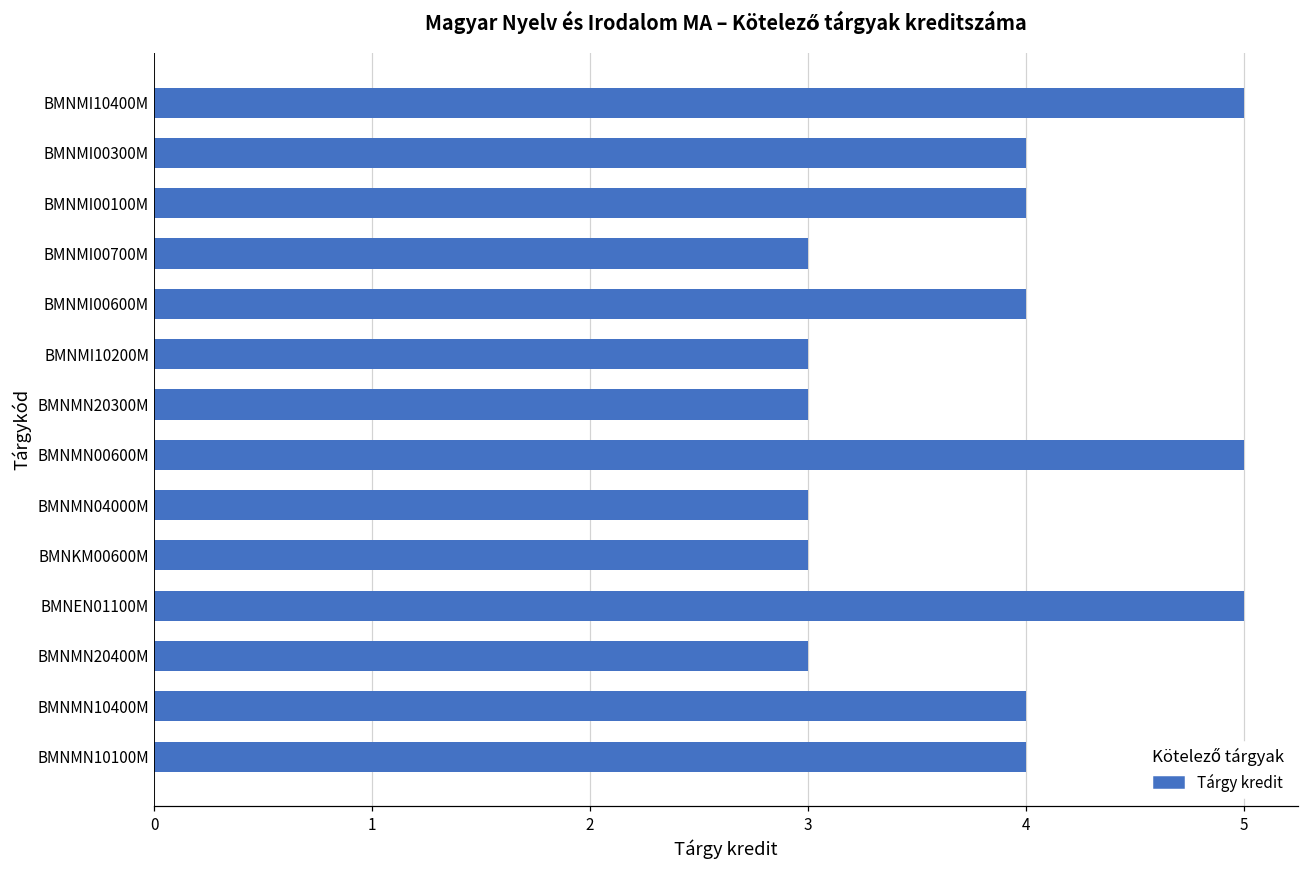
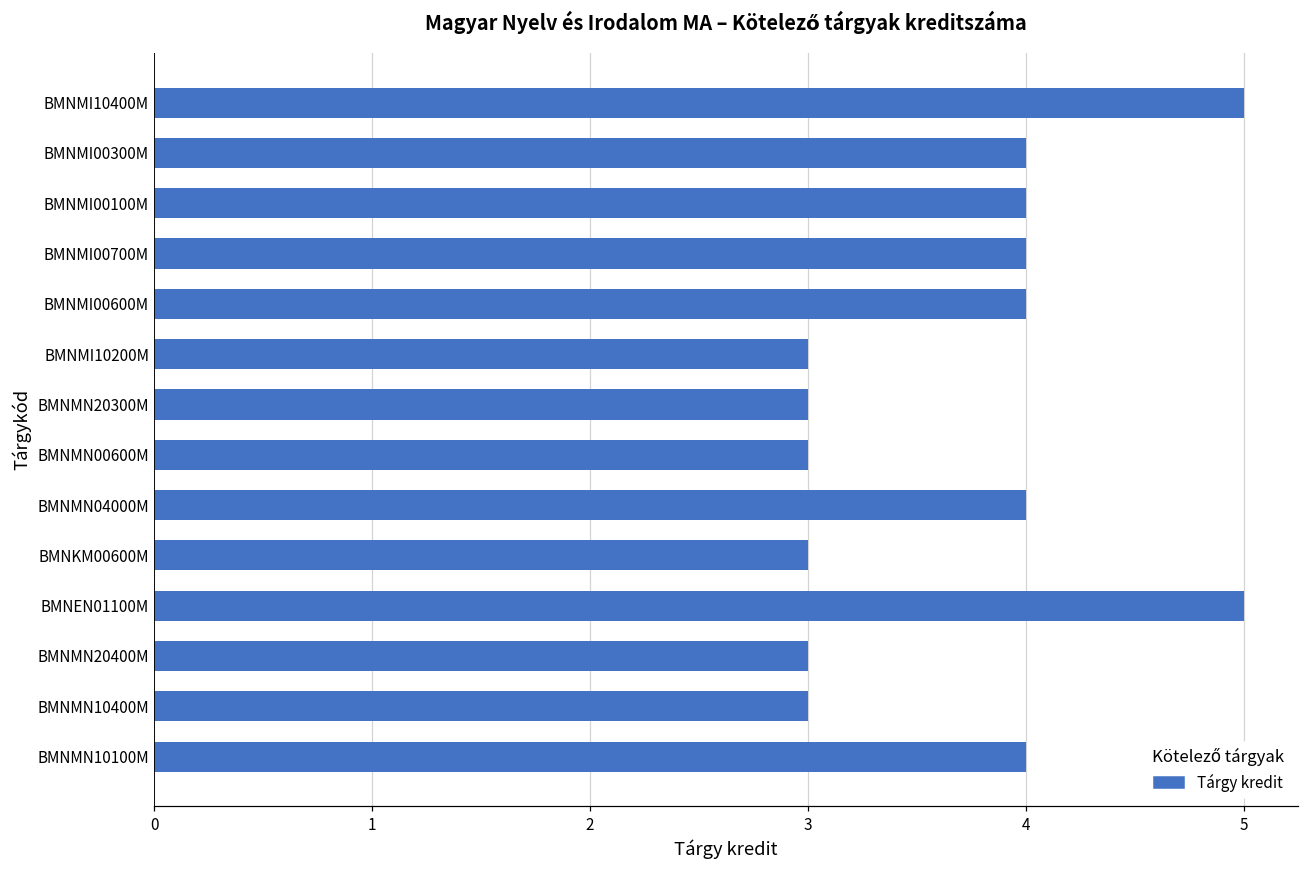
BMNMI00700M: 3 -> 4
BMNMN00600M: 5 -> 3
BMNMN04000M: 3 -> 4
BMNMN10400M: 4 -> 3
